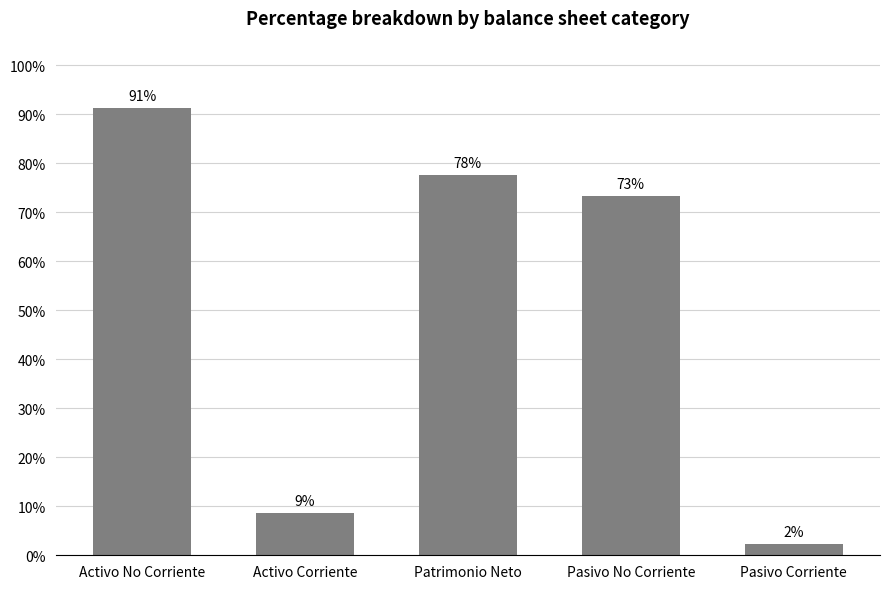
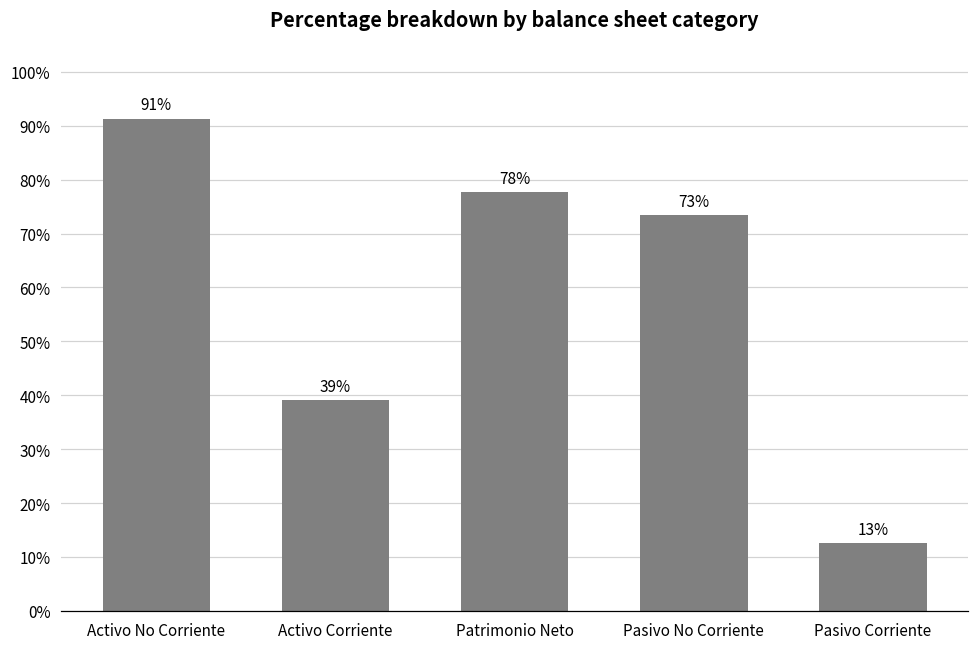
Activo Corriente: 9% -> 39%
Pasivo Corriente: 2% -> 13%
